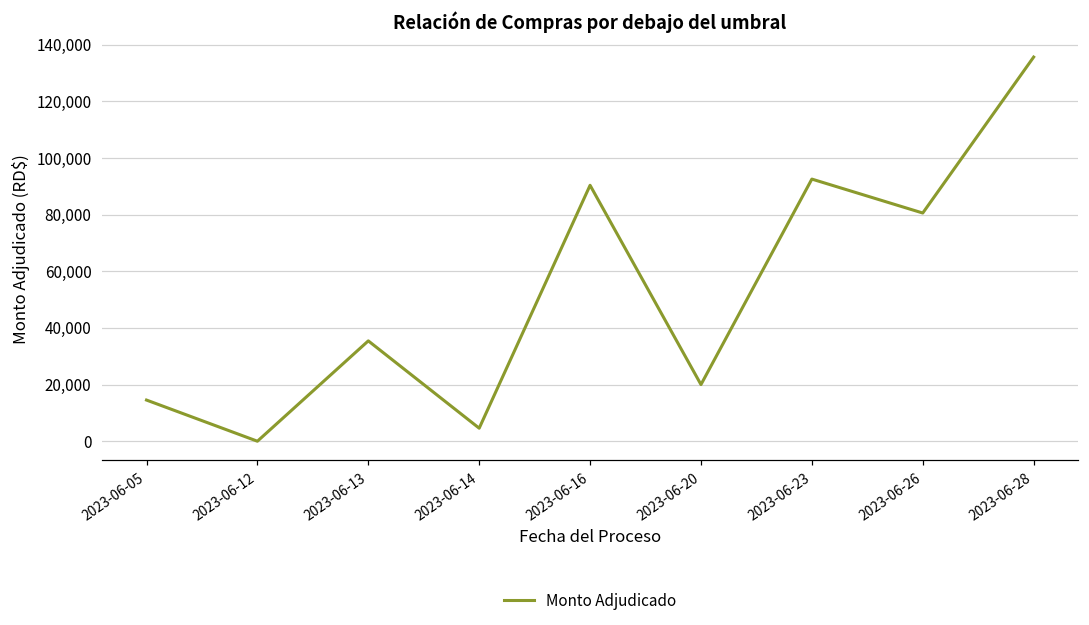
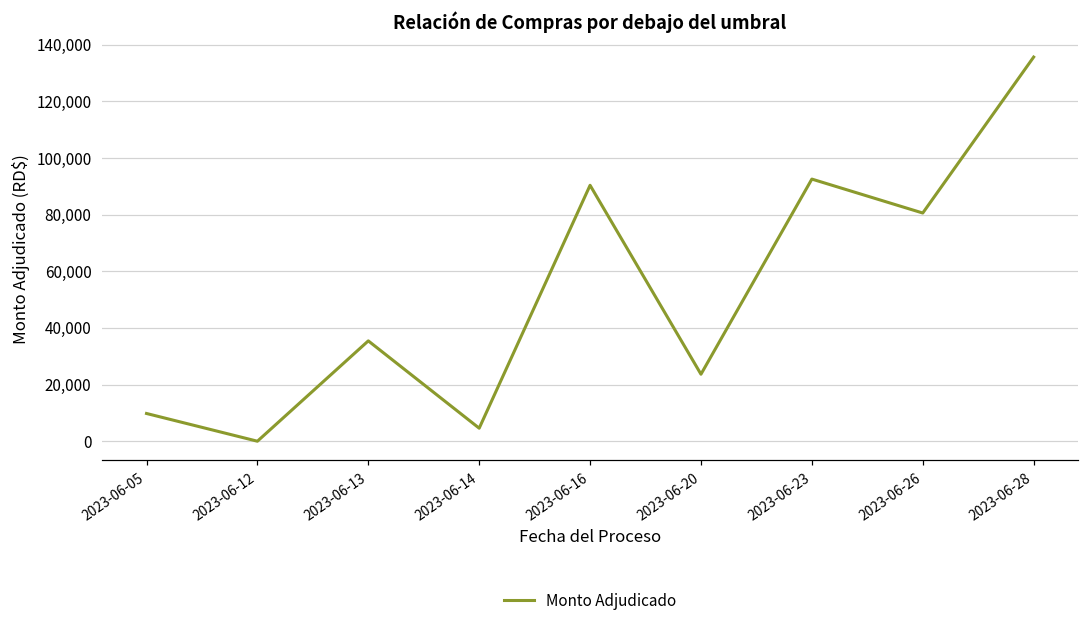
2023-06-05: 15,000 -> 10,000
2023-06-20: 20,000 -> 24,000
